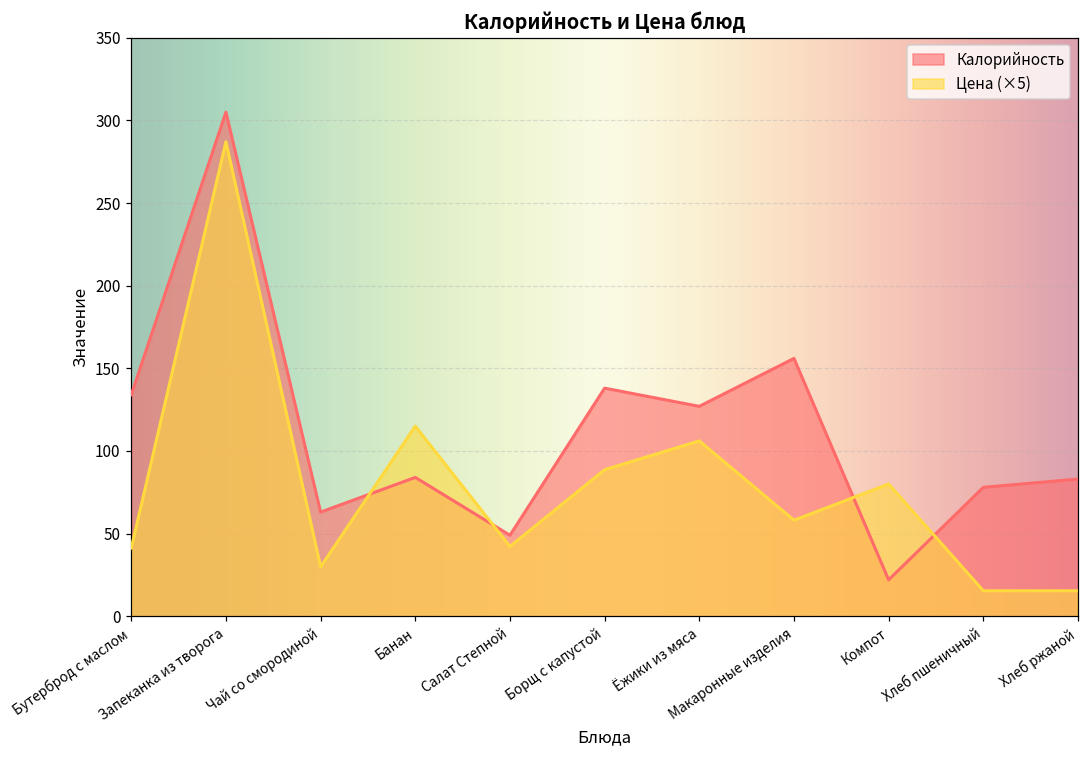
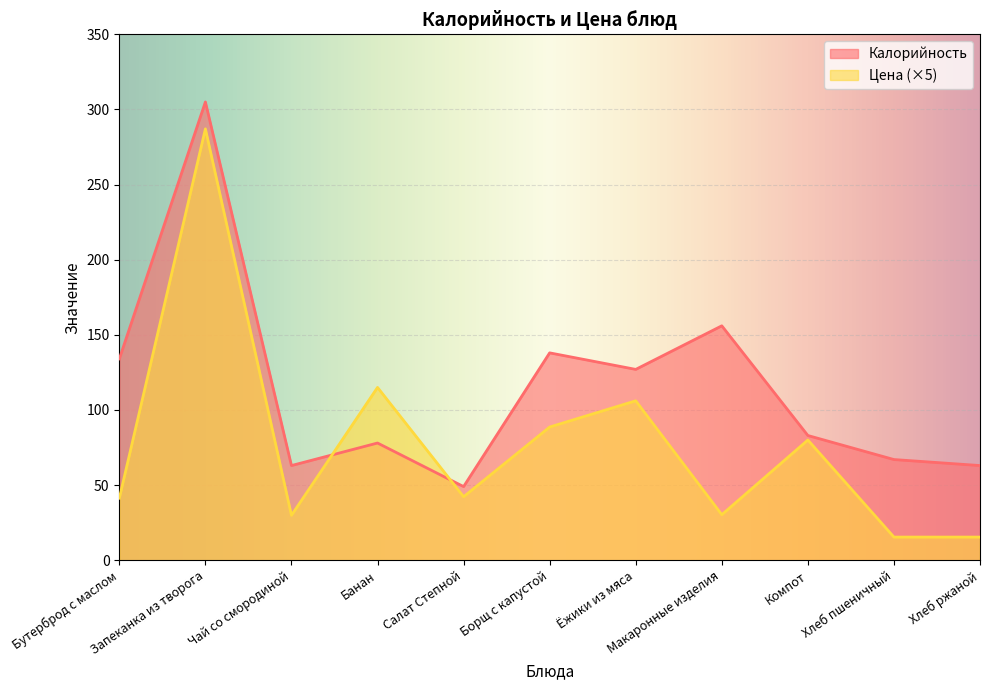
Калорийность, Банан: 84 -> 78
Цена (×5), Макаронные изделия: 58 -> 30
Калорийность, Компот: 22 -> 83
Калорийность, Хлеб пшеничный: 78 -> 67
Калорийность, Хлеб ржаной: 83 -> 63
